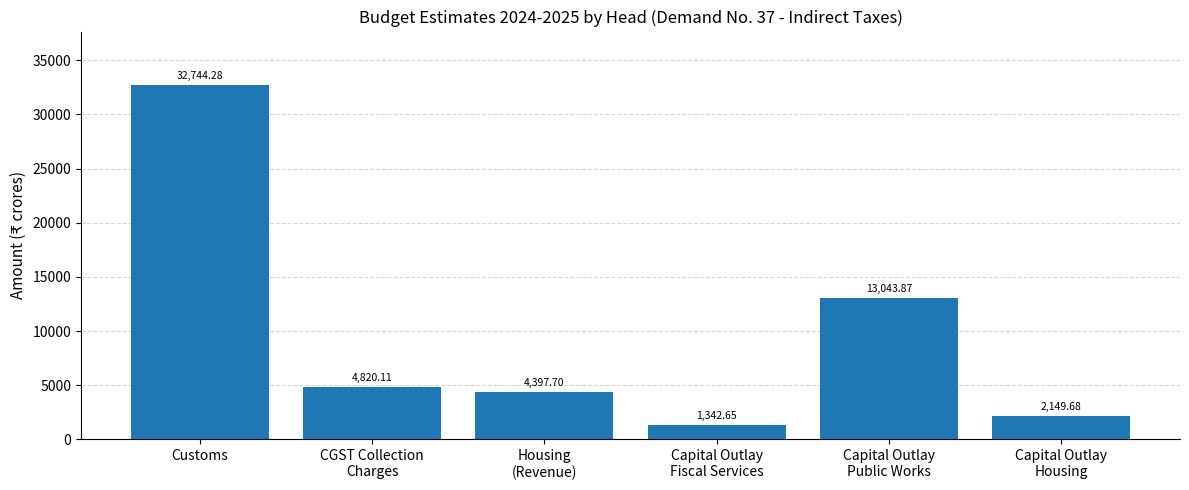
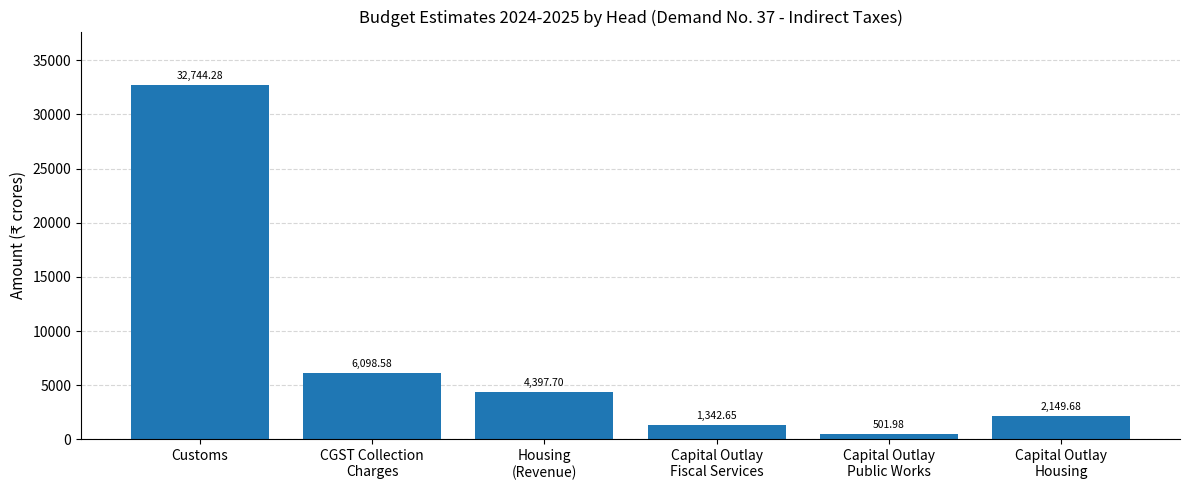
CGST Collection Charges: 4,820.11 -> 6,098.58
Capital Outlay Public Works: 13,043.87 -> 501.98
